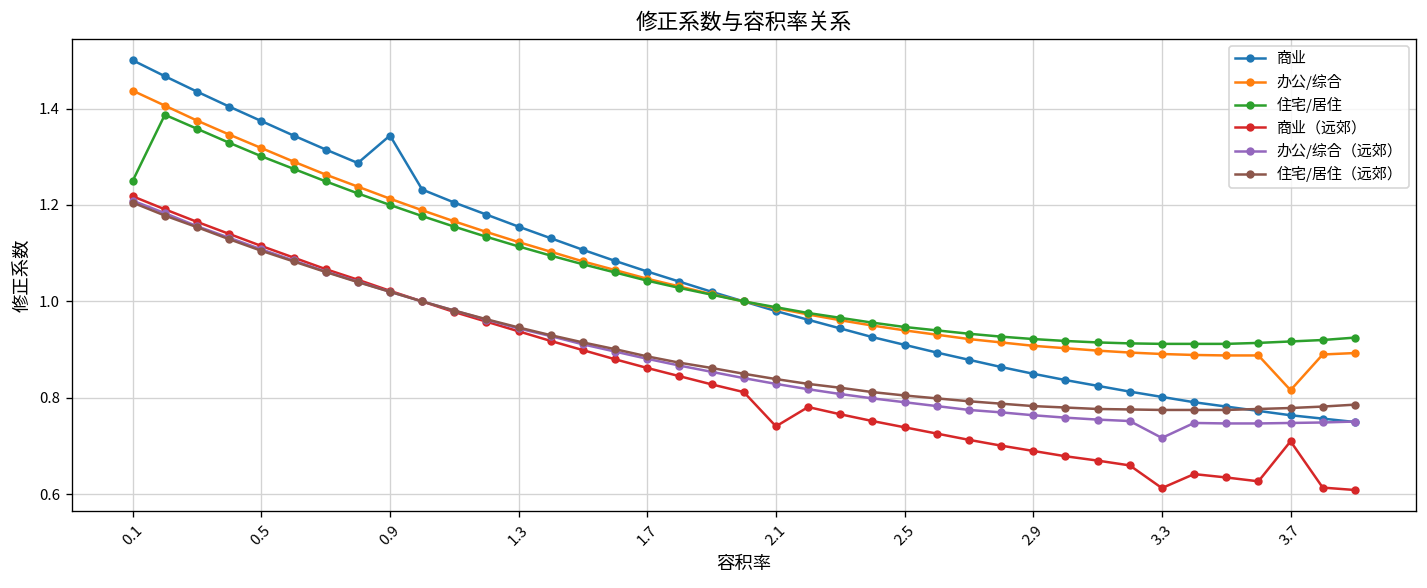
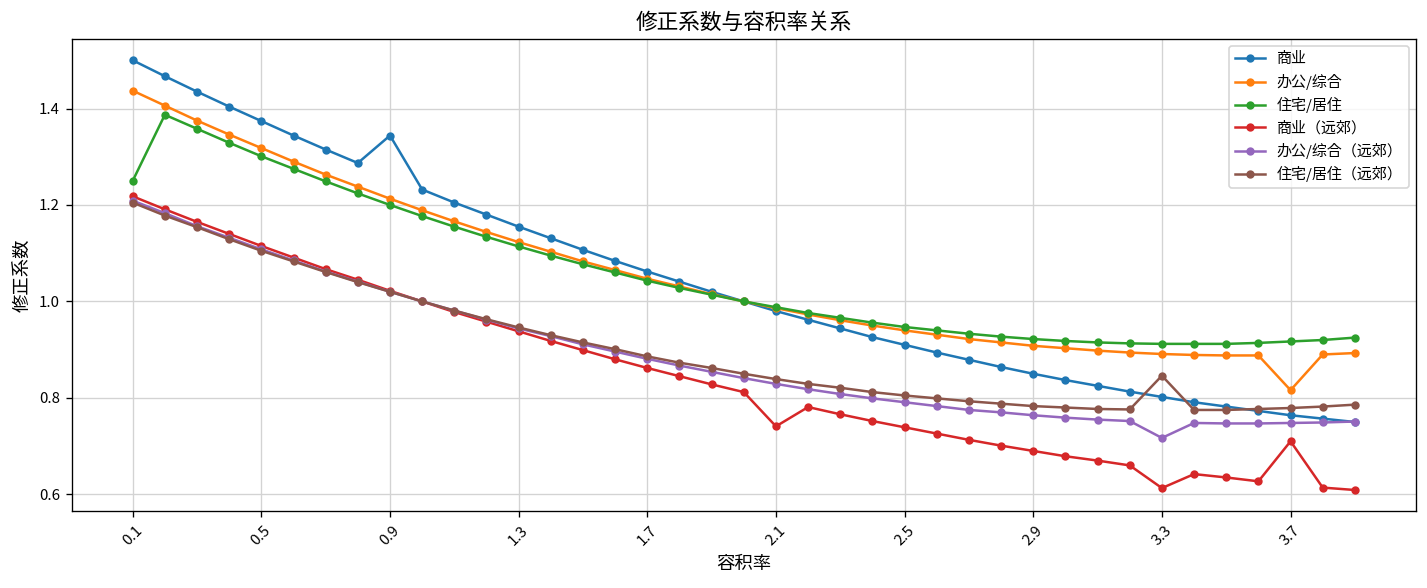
住宅/居住（远郊）, 3.3: 0.78 -> 0.85
